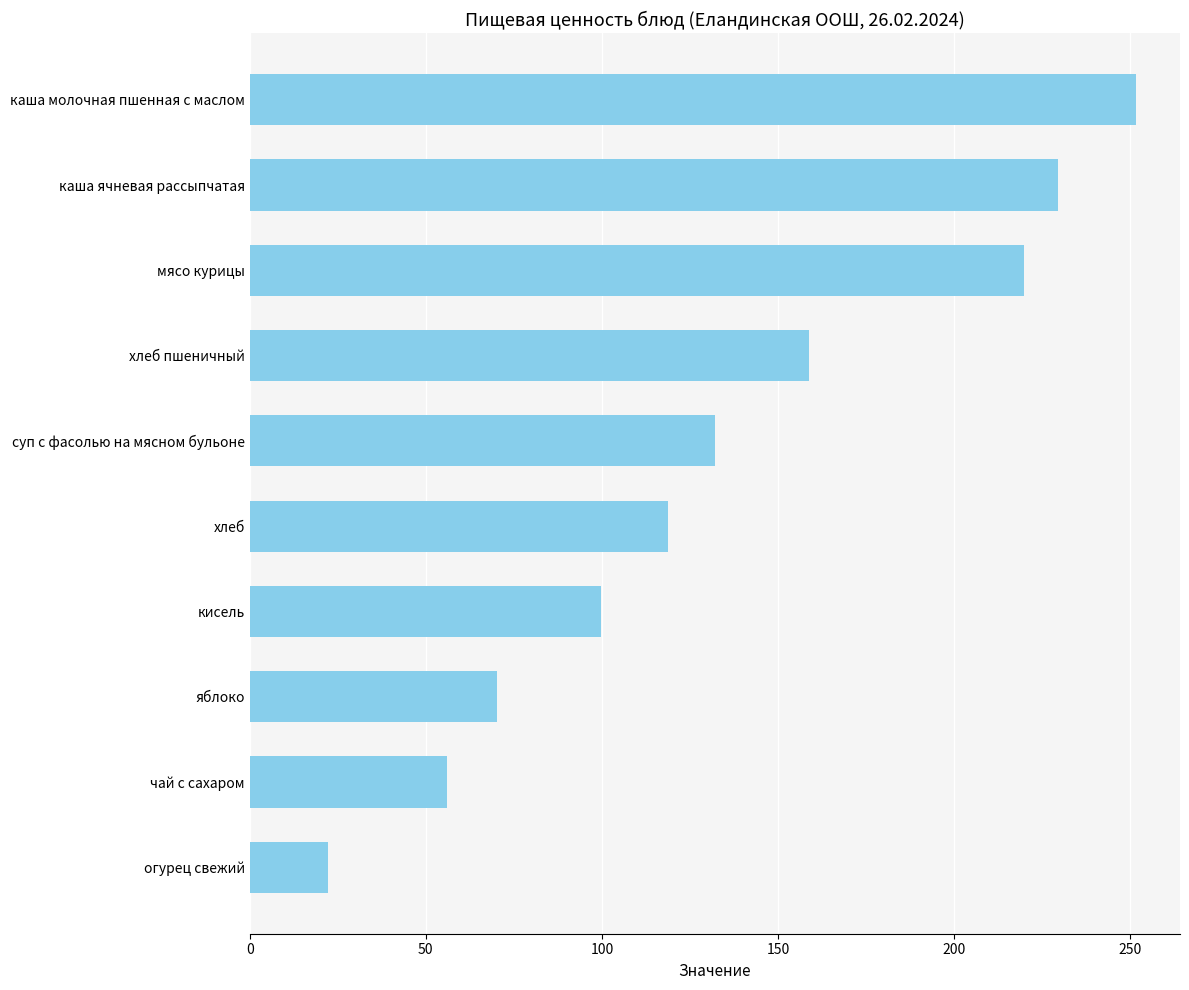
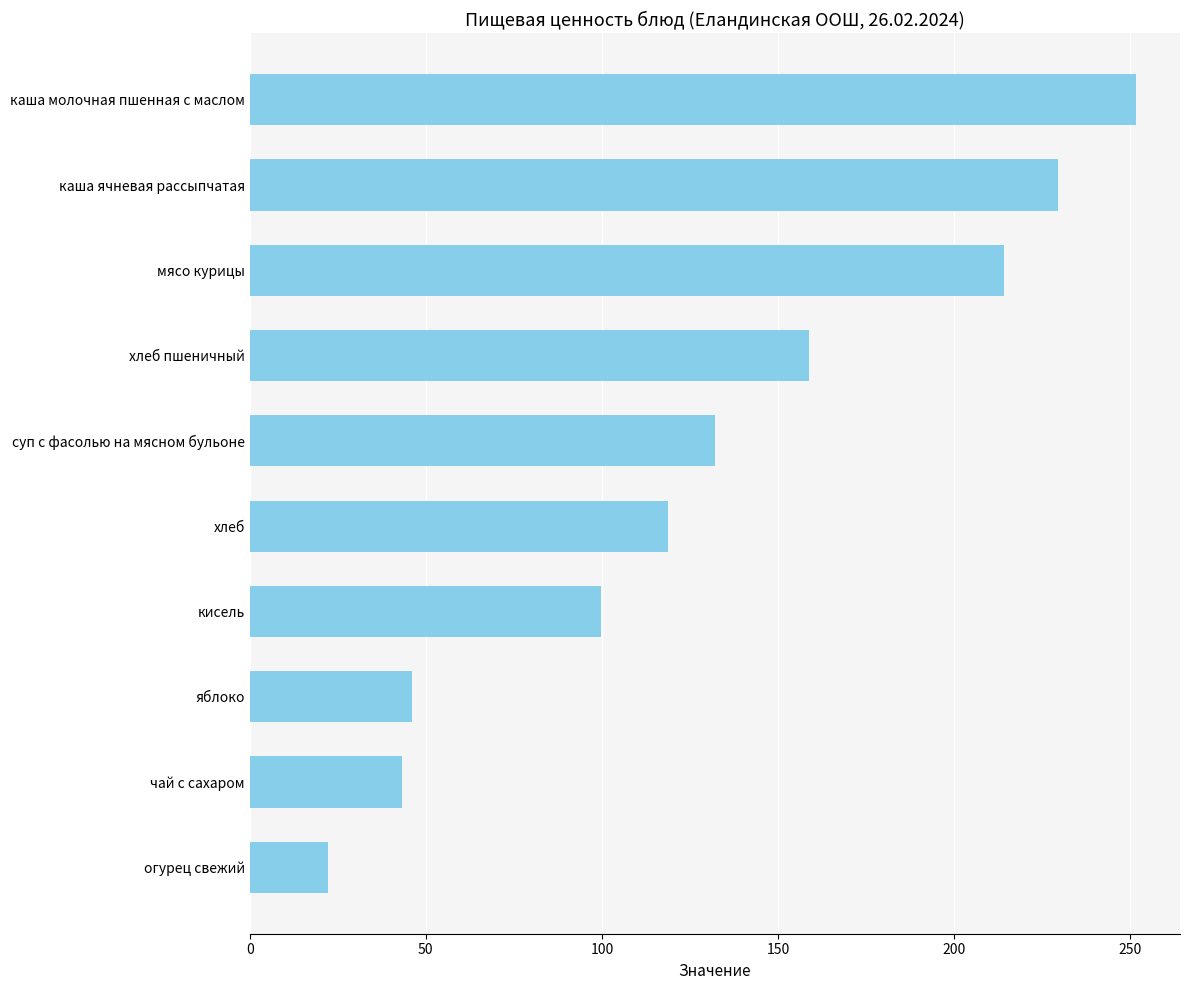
мясо курицы: 220 -> 214
яблоко: 70 -> 46
чай с сахаром: 56 -> 43
